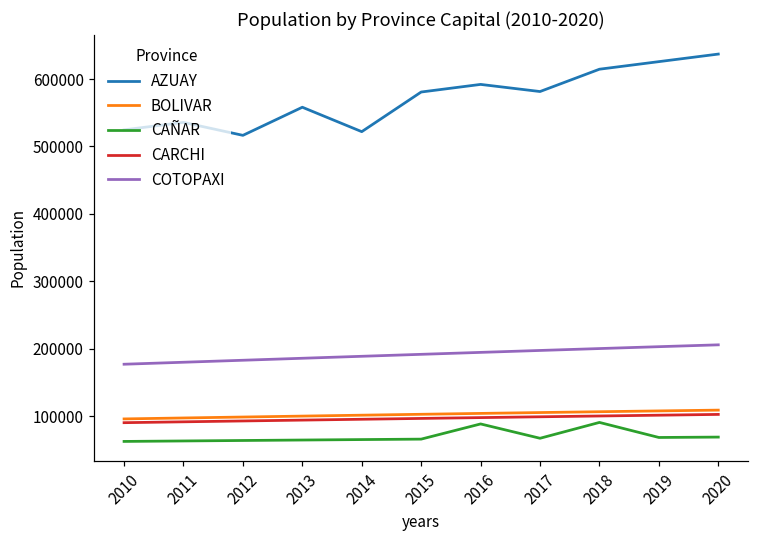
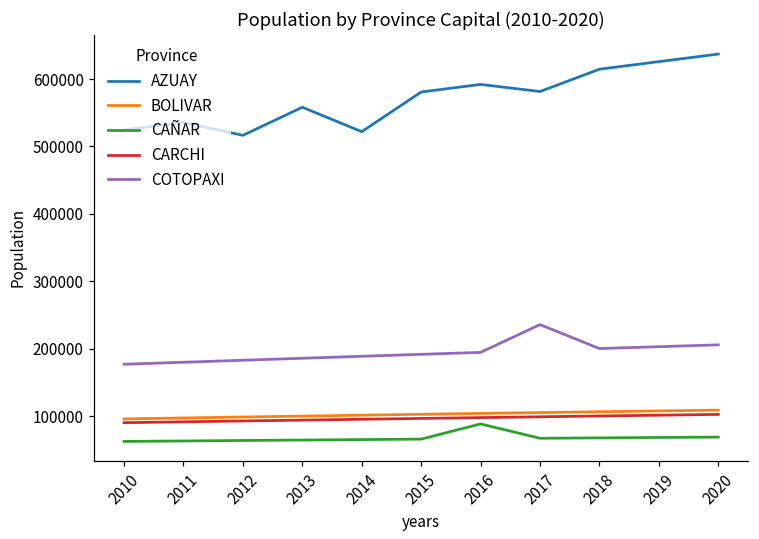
COTOPAXI, 2017: 200000 -> 240000
CAÑAR, 2018: 90000 -> 70000
